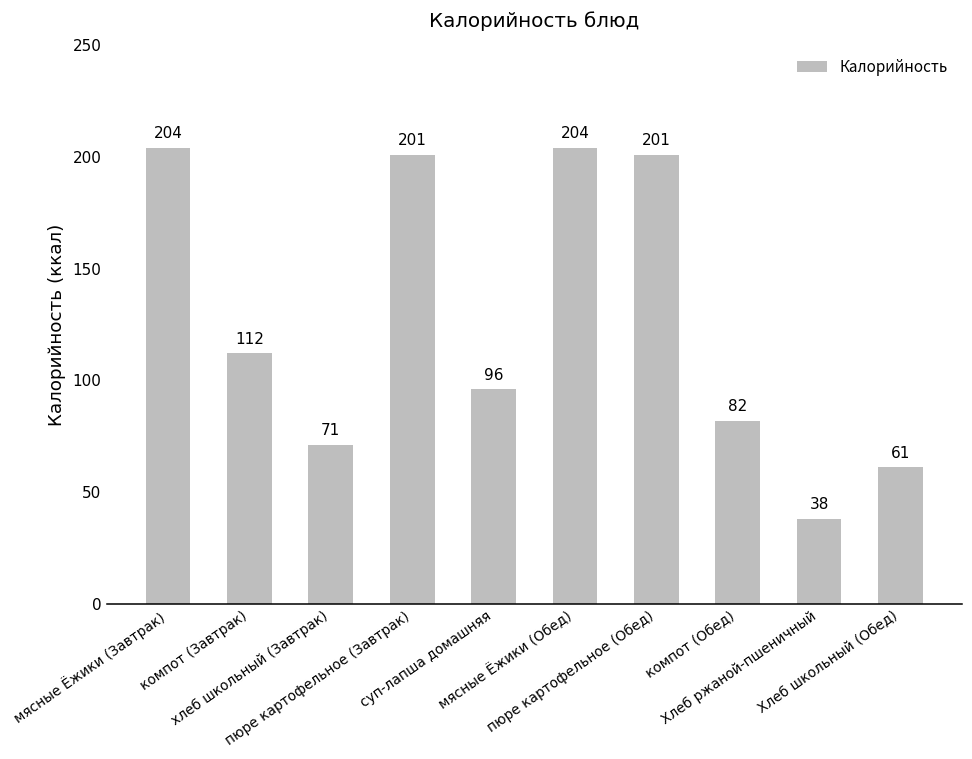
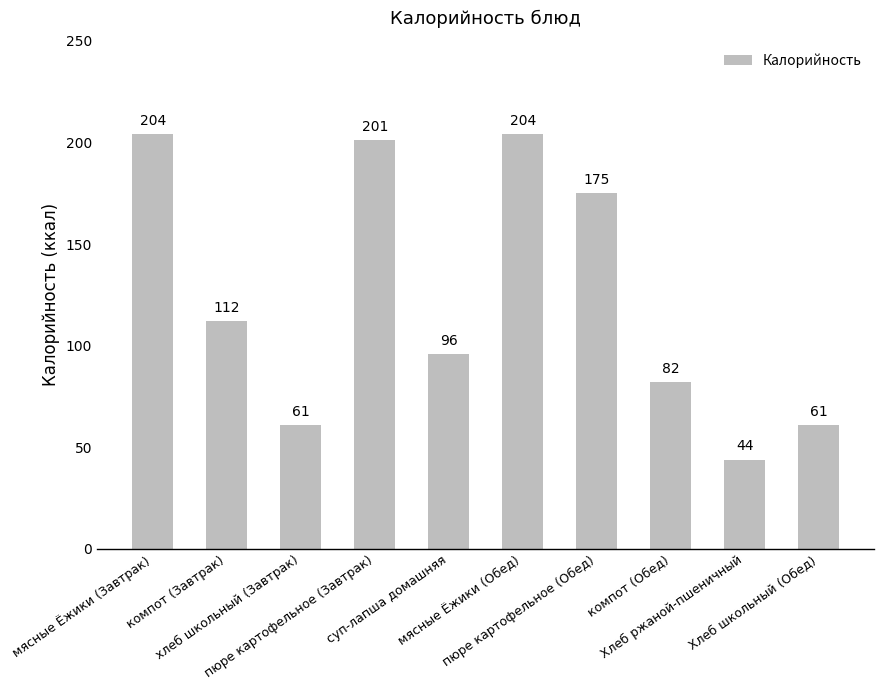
хлеб школьный (Завтрак): 71 -> 61
пюре картофельное (Обед): 201 -> 175
Хлеб ржаной-пшеничный: 38 -> 44
